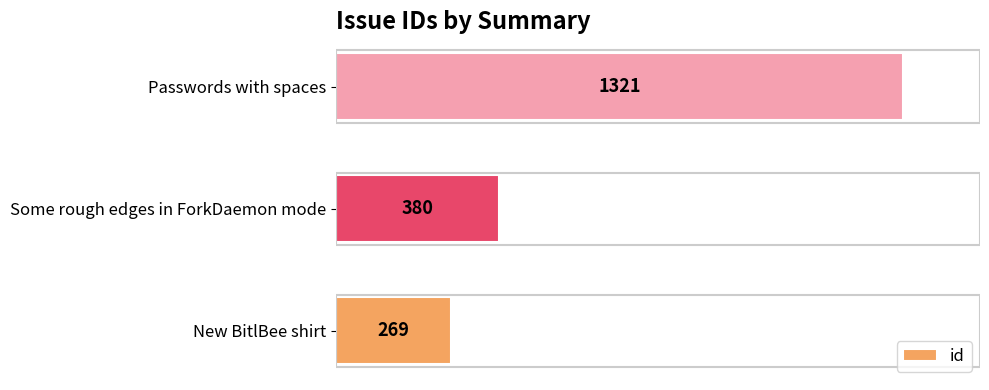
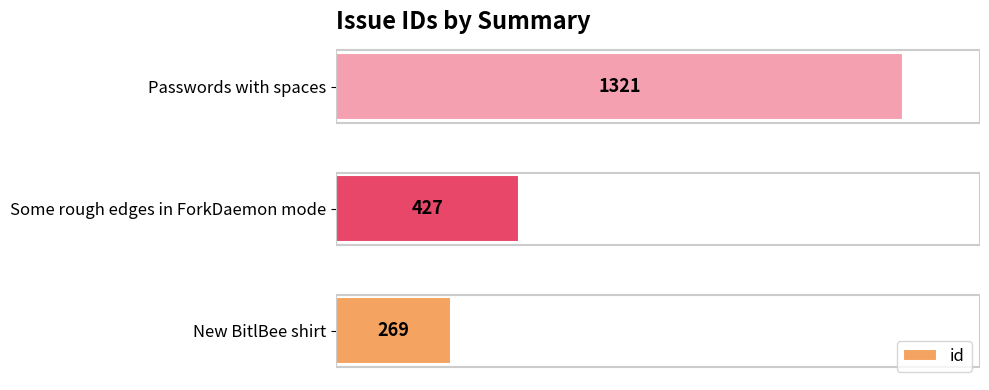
Some rough edges in ForkDaemon mode: 380 -> 427
